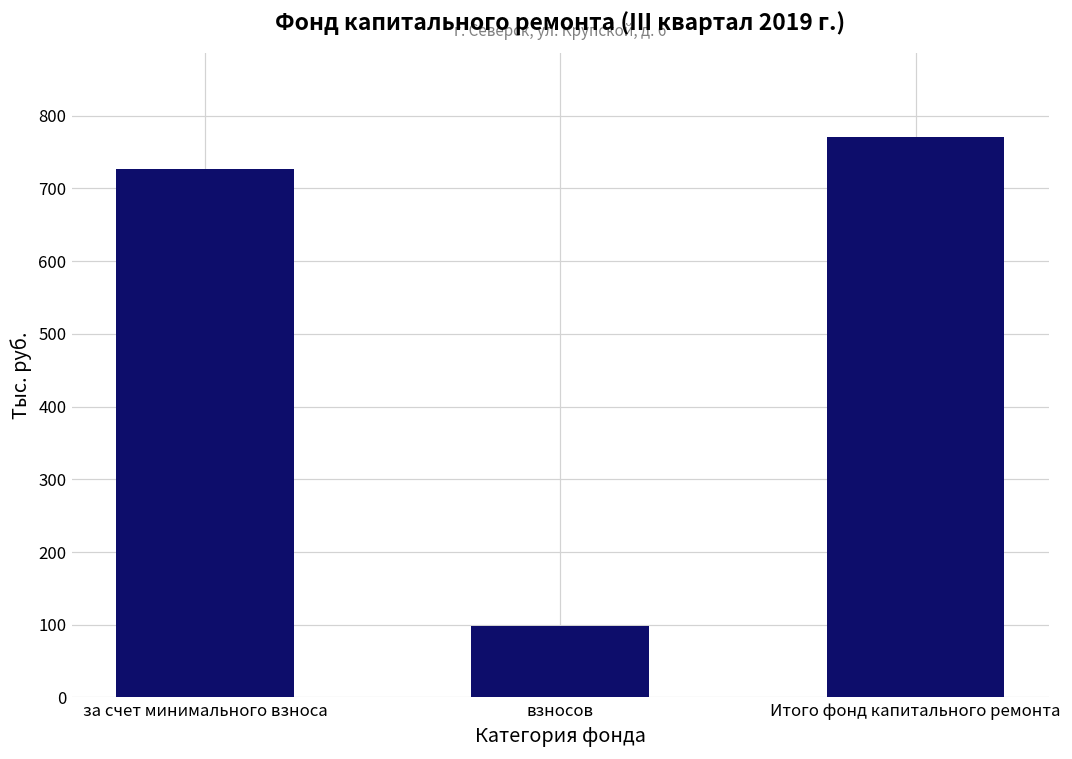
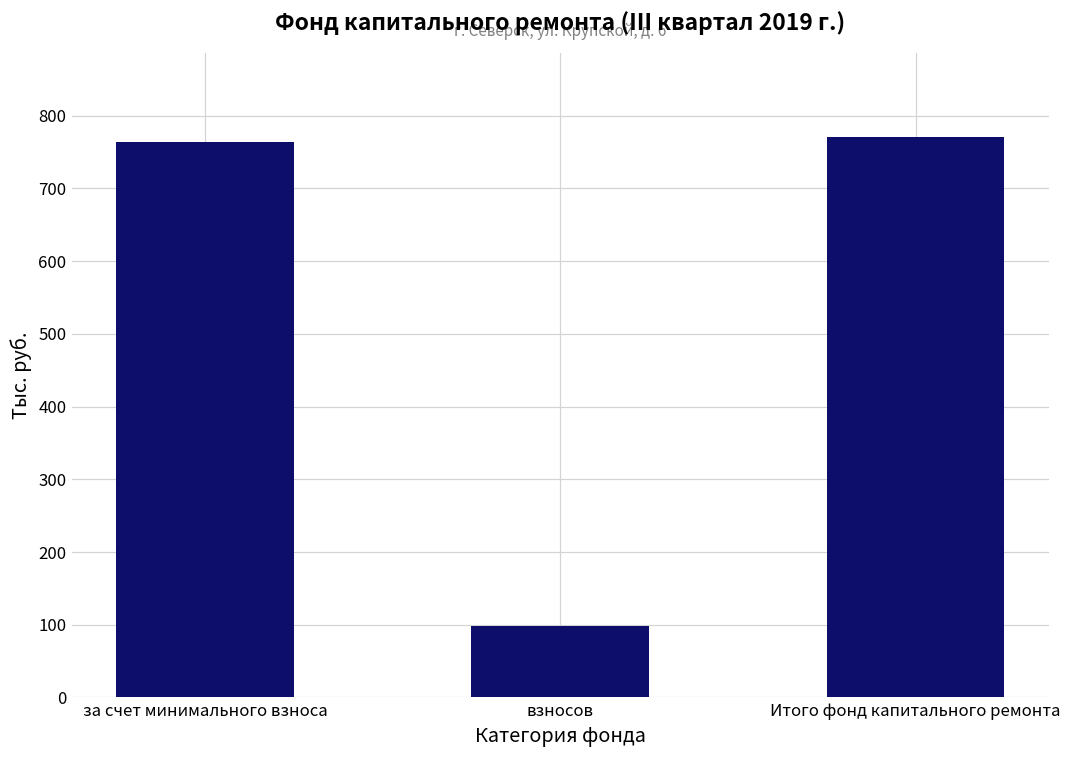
за счет минимального взноса: 730 -> 760
